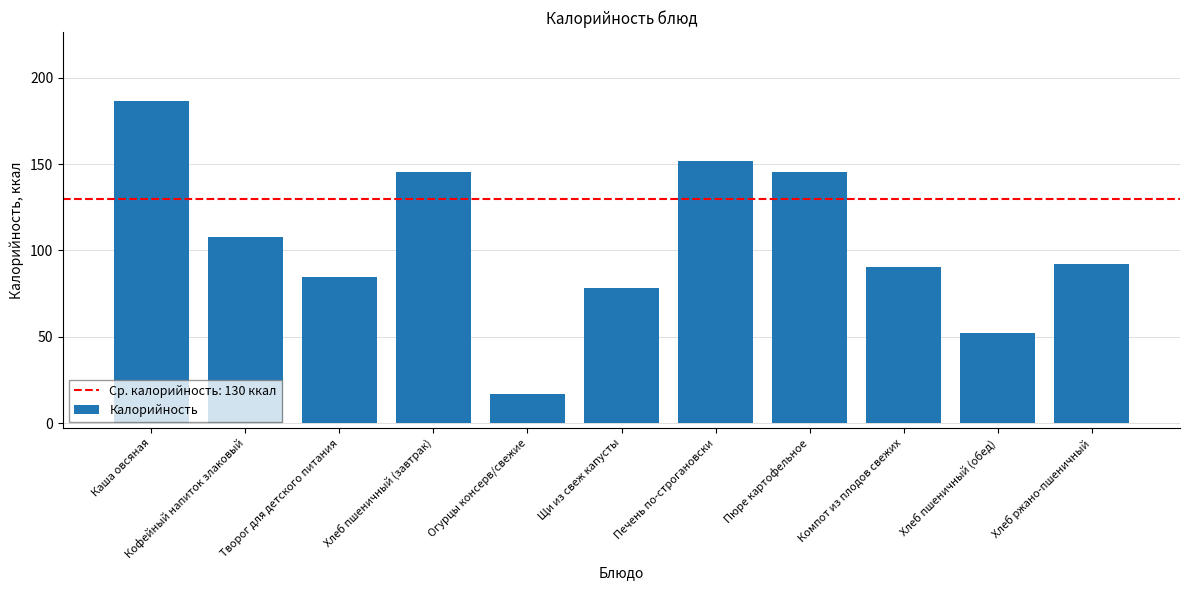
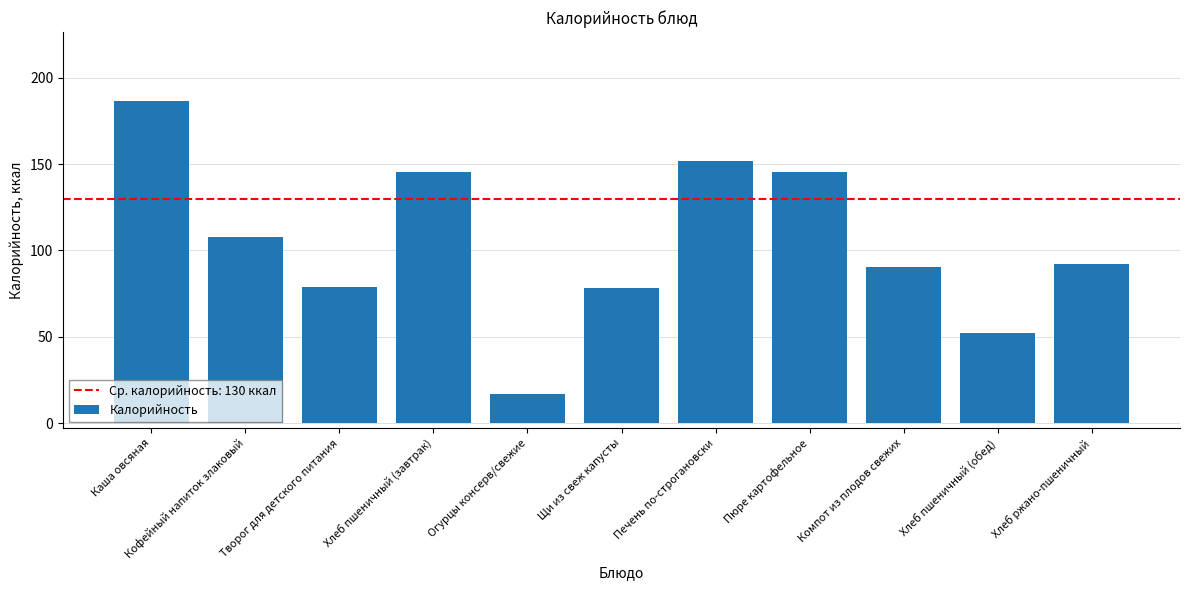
Творог для детского питания: 85 -> 79
